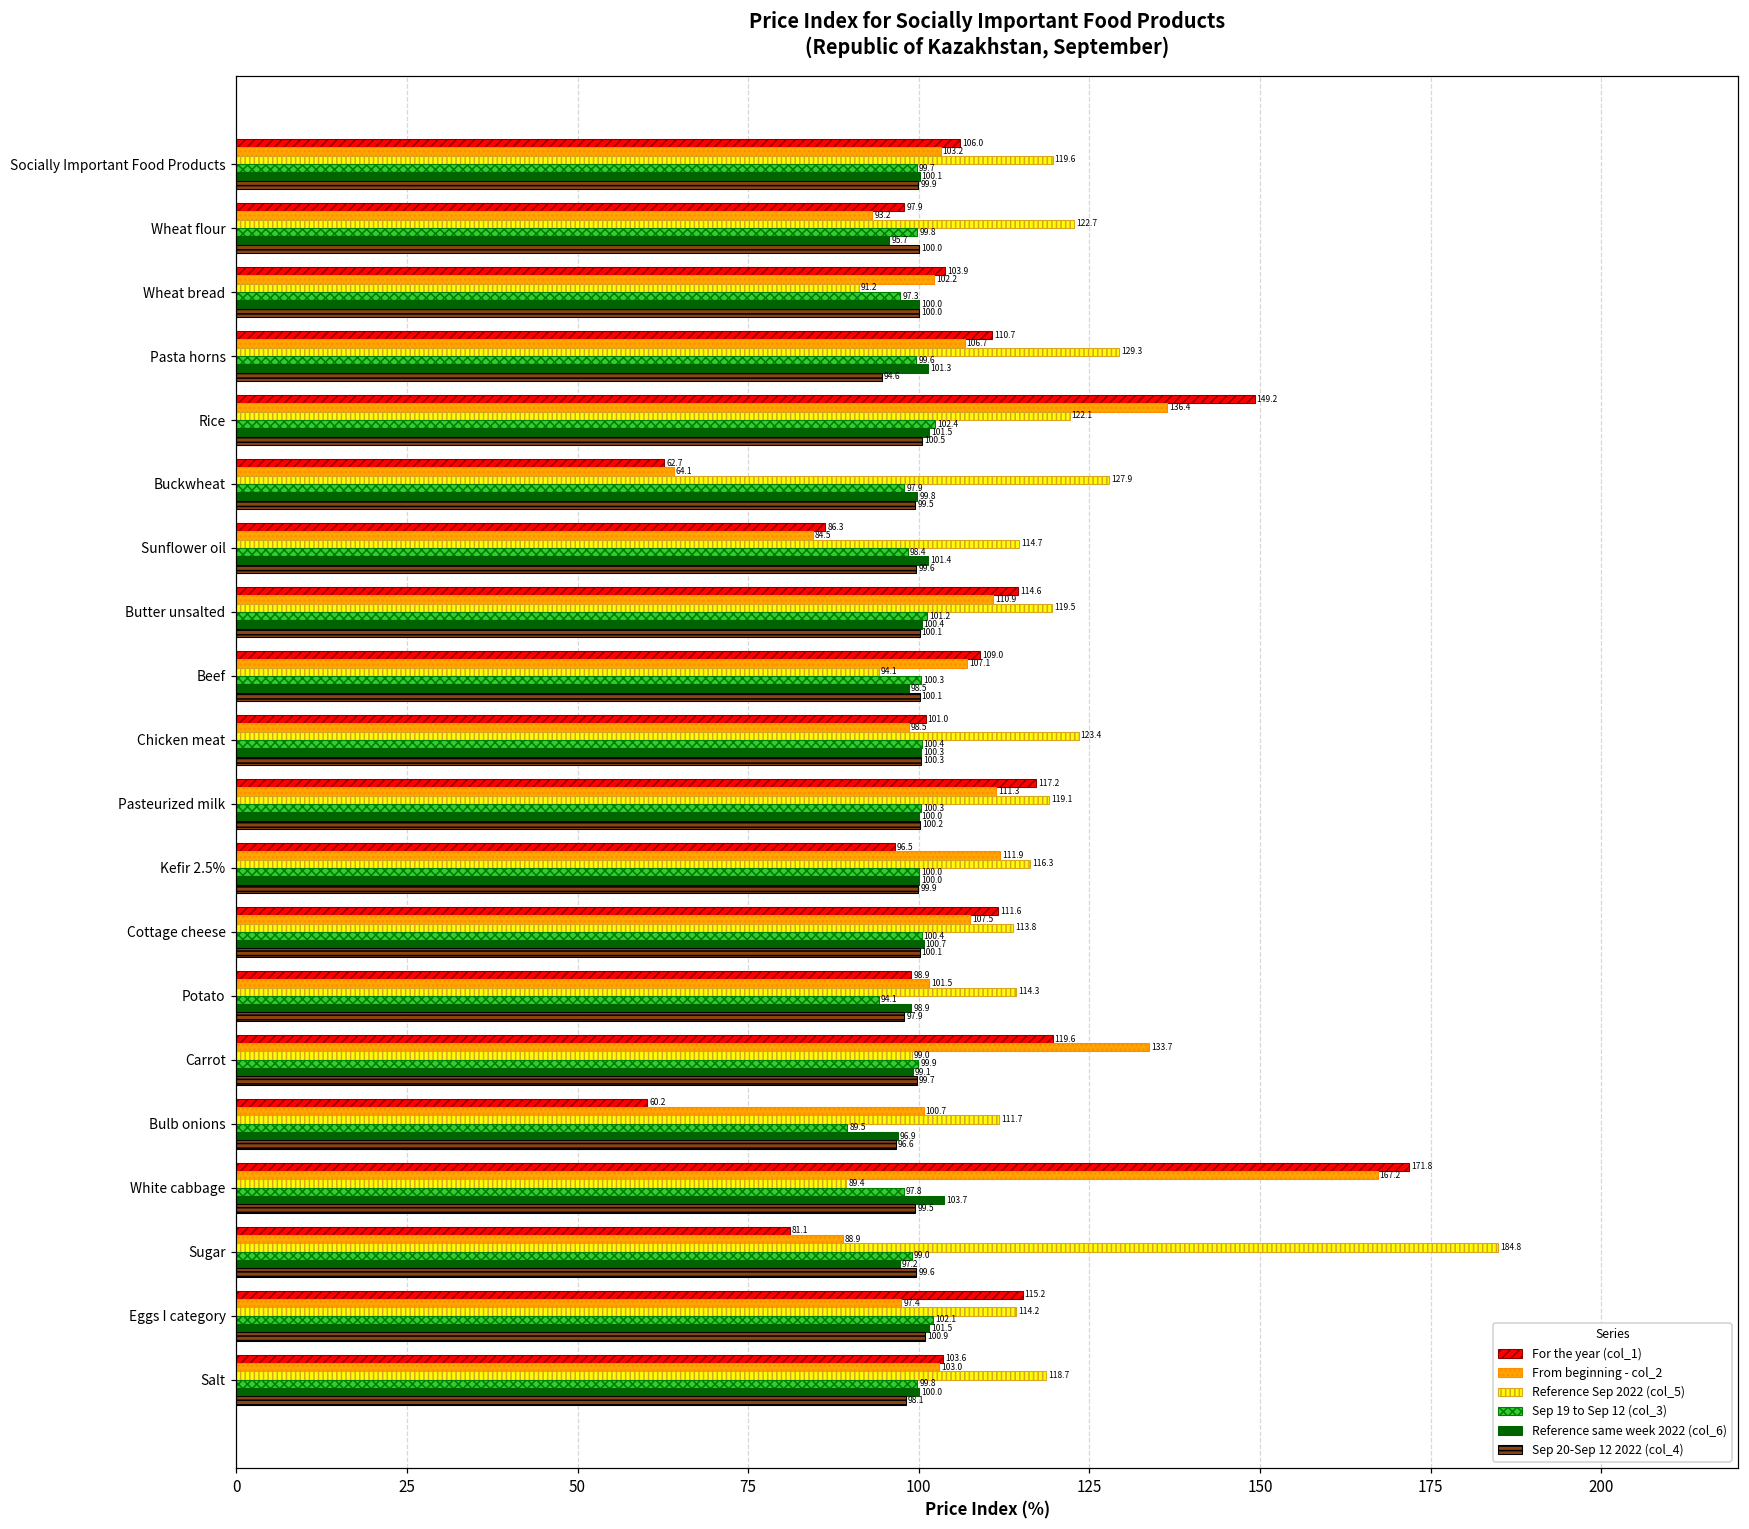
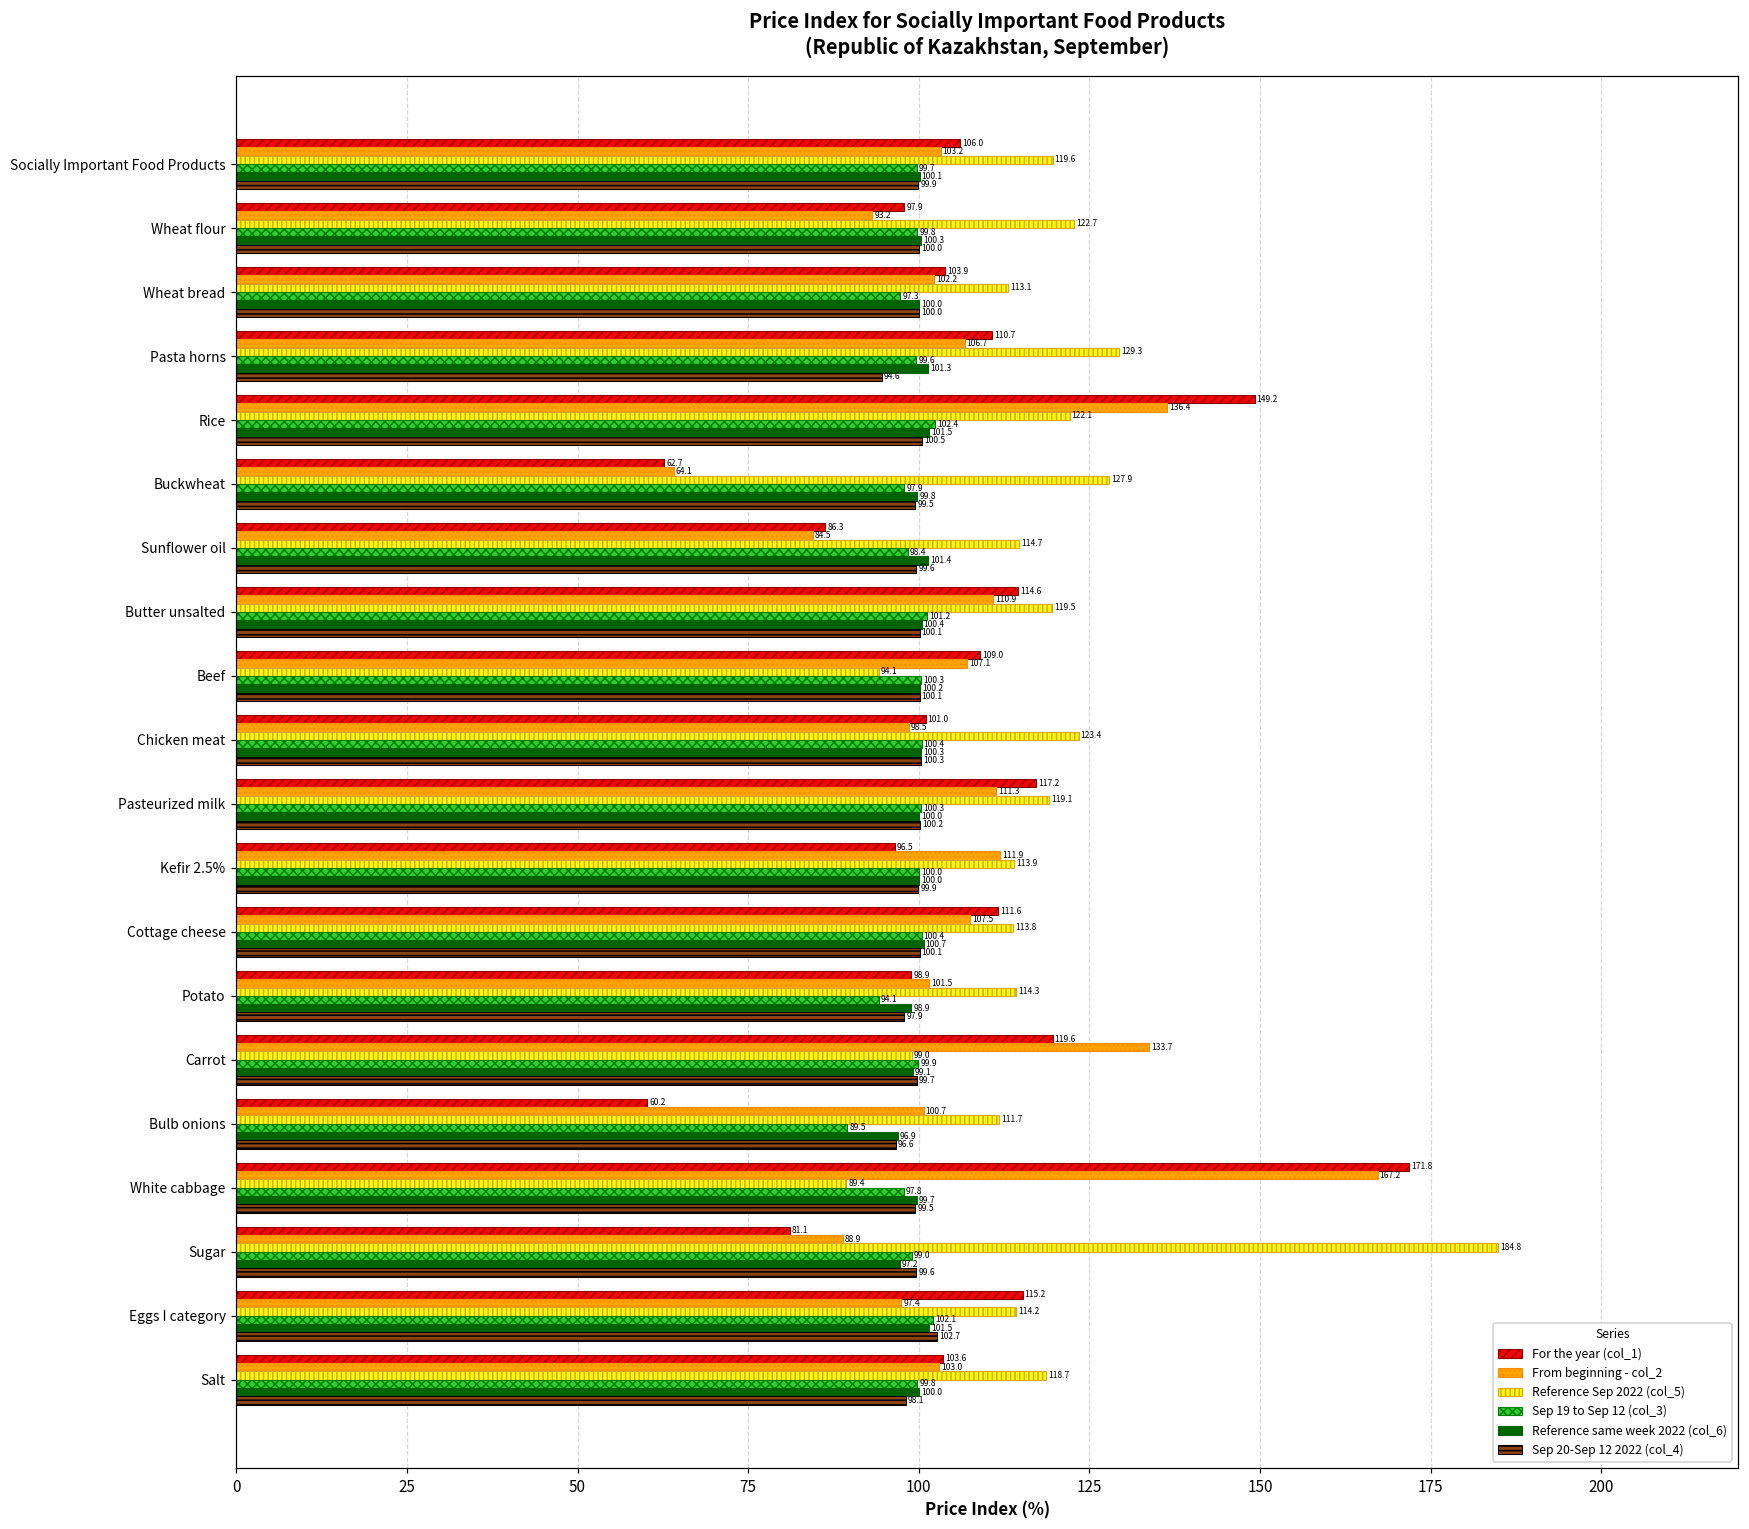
Reference same week 2022 (col_6), Wheat flour: 95.7 -> 100.3
Reference Sep 2022 (col_5), Wheat bread: 91.2 -> 113.1
Reference same week 2022 (col_6), Beef: 98.5 -> 100.2
Reference Sep 2022 (col_5), Kefir 2.5%: 116.3 -> 113.9
Reference same week 2022 (col_6), White cabbage: 103.7 -> 99.7
Sep 20-Sep 12 2022 (col_4), Eggs I category: 100.9 -> 102.7
